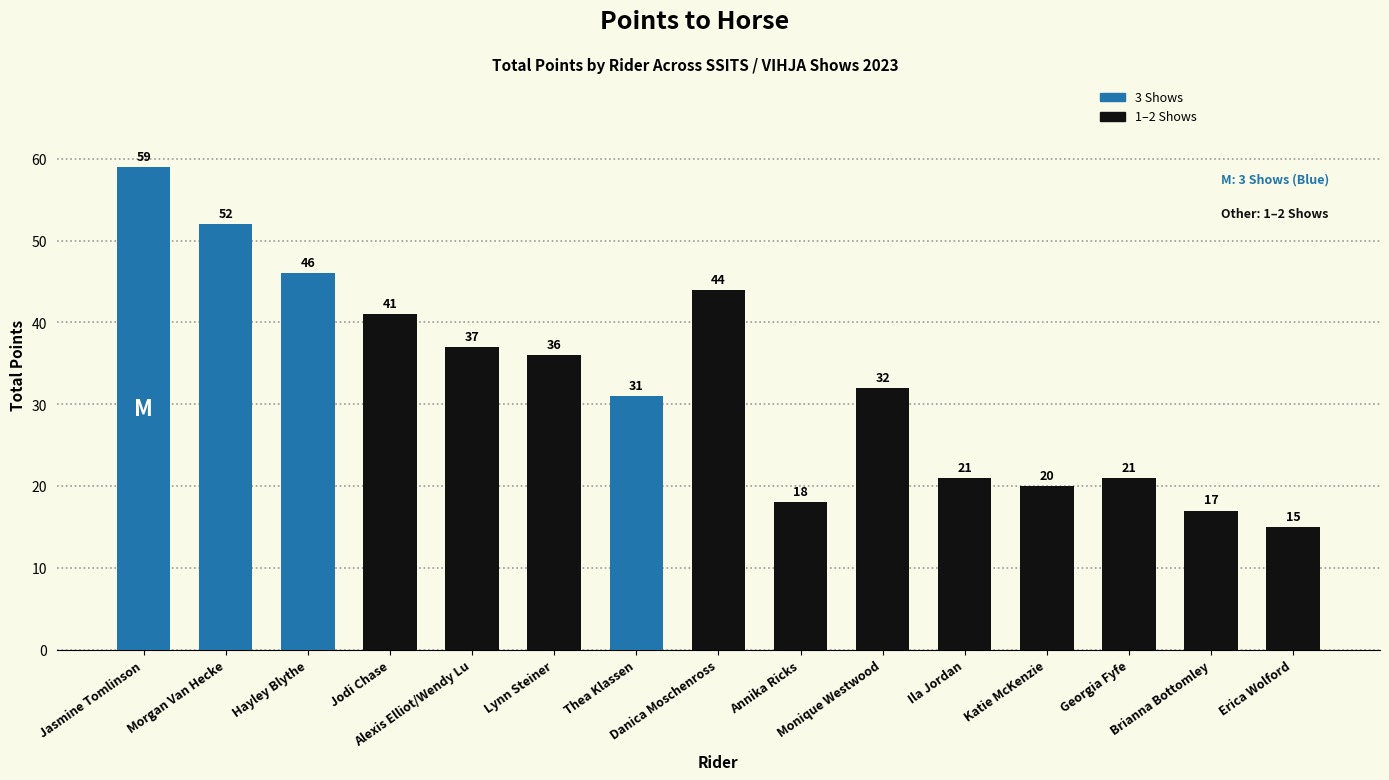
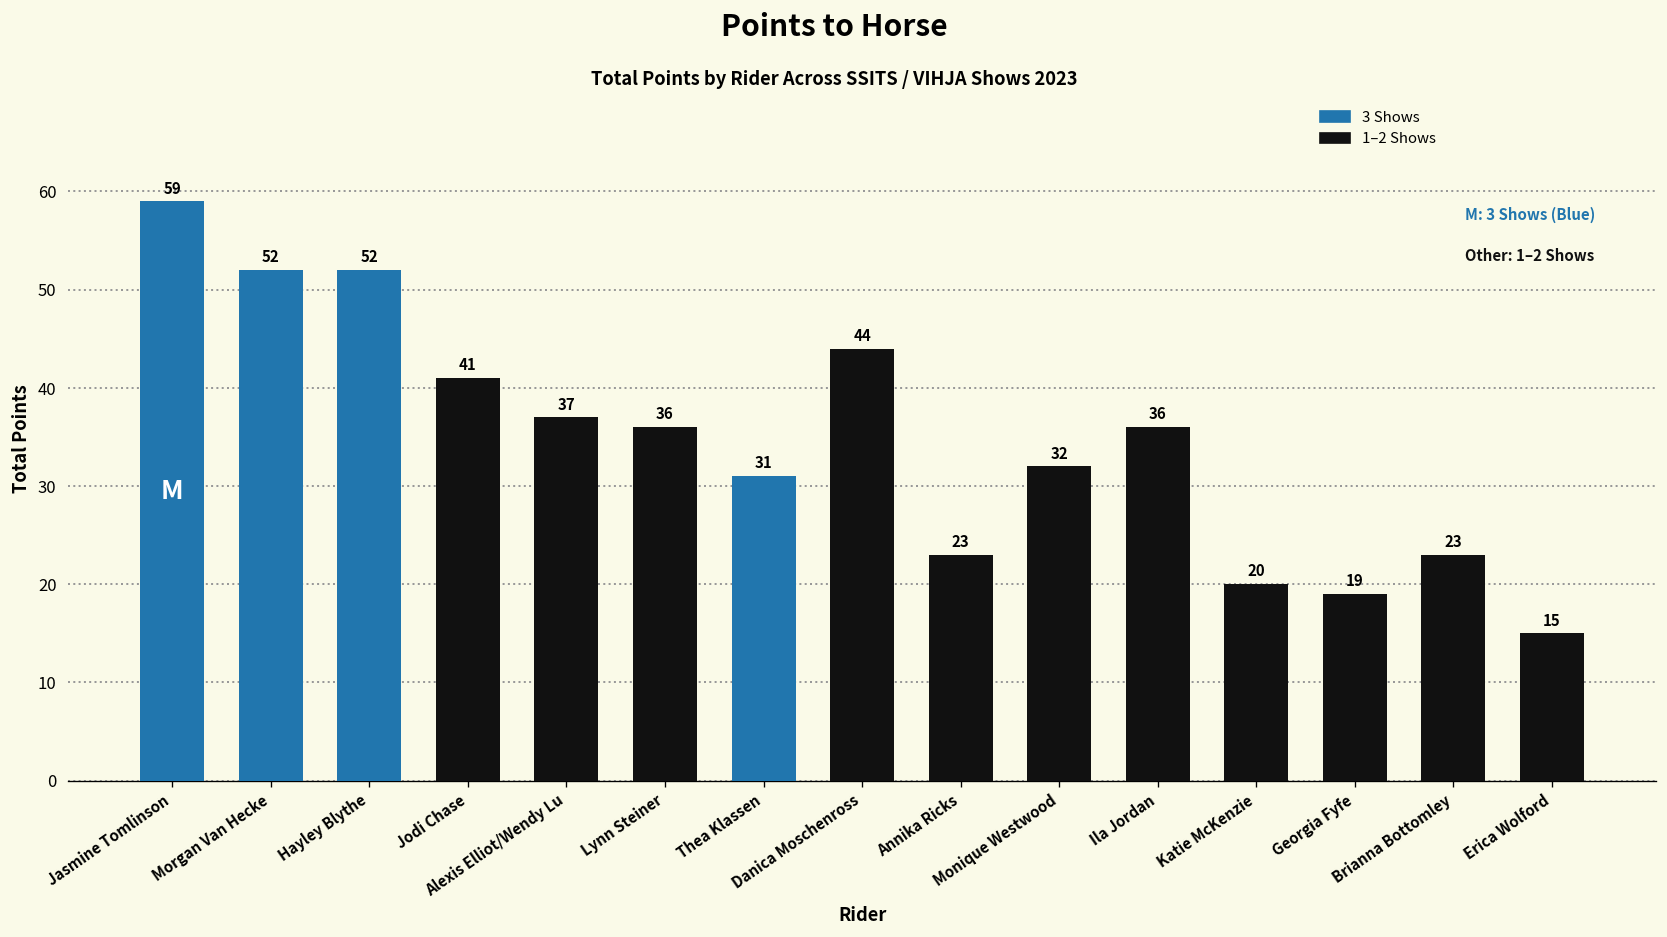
Hayley Blythe: 46 -> 52
Annika Ricks: 18 -> 23
Ila Jordan: 21 -> 36
Georgia Fyfe: 21 -> 19
Brianna Bottomley: 17 -> 23
